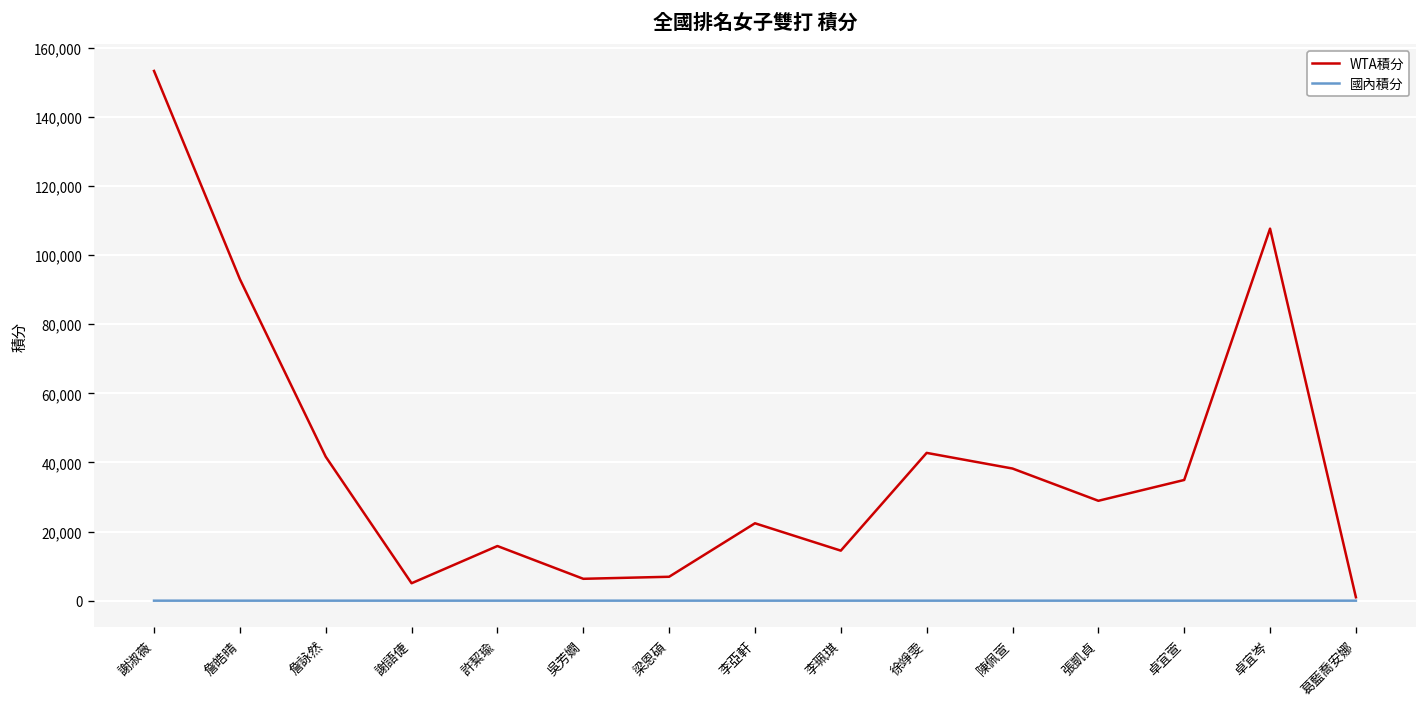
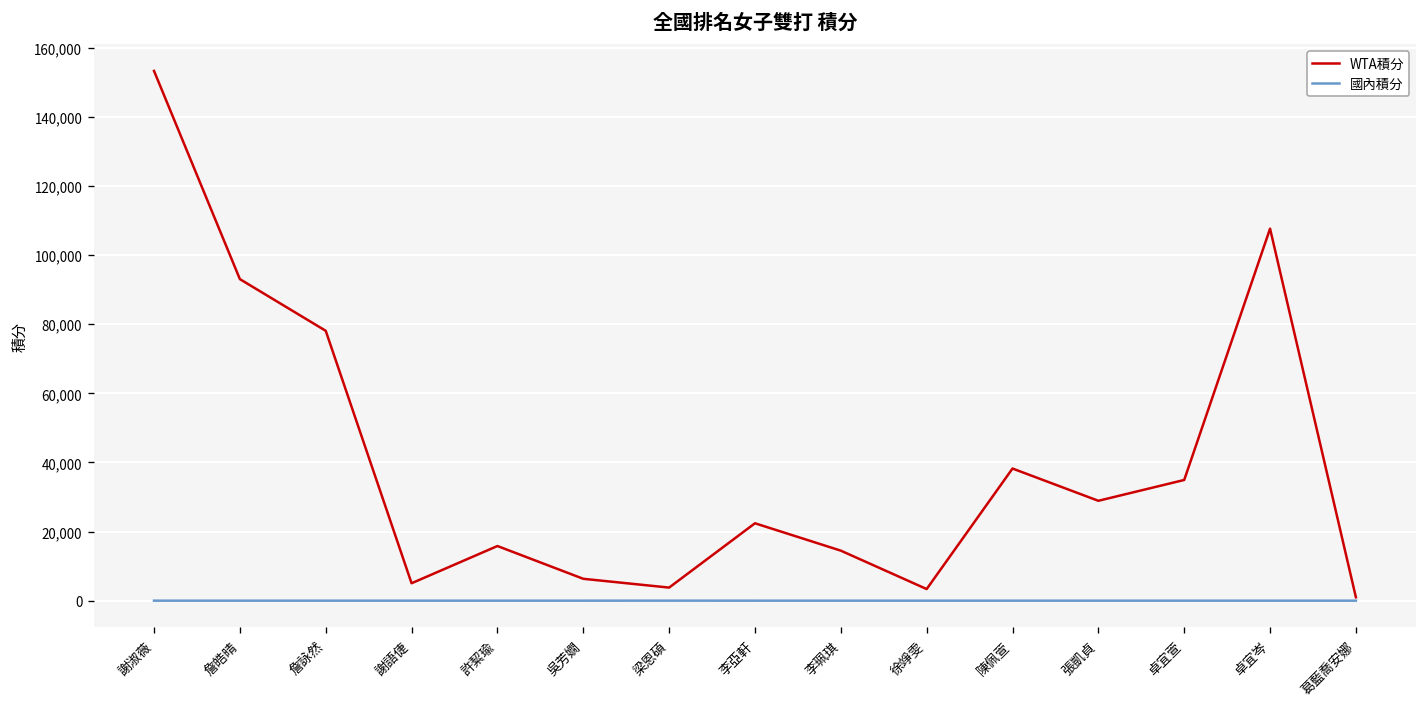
WTA積分, 詹詠然: 42,000 -> 78,000
WTA積分, 梁恩碩: 7,000 -> 4,000
WTA積分, 徐竫雯: 43,000 -> 3,000
